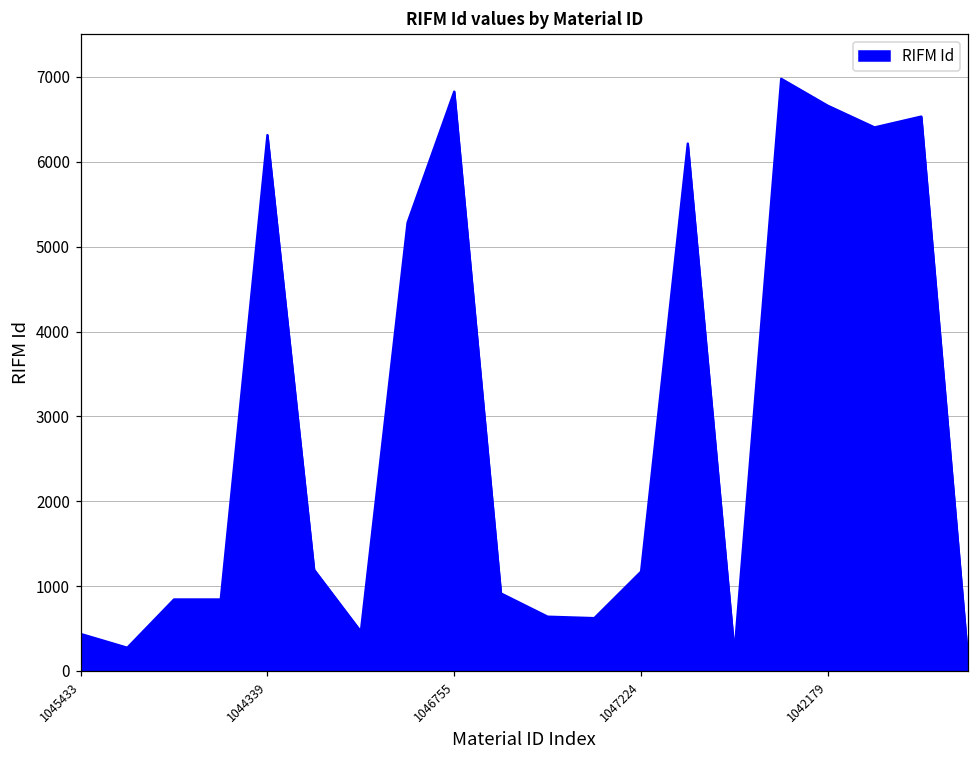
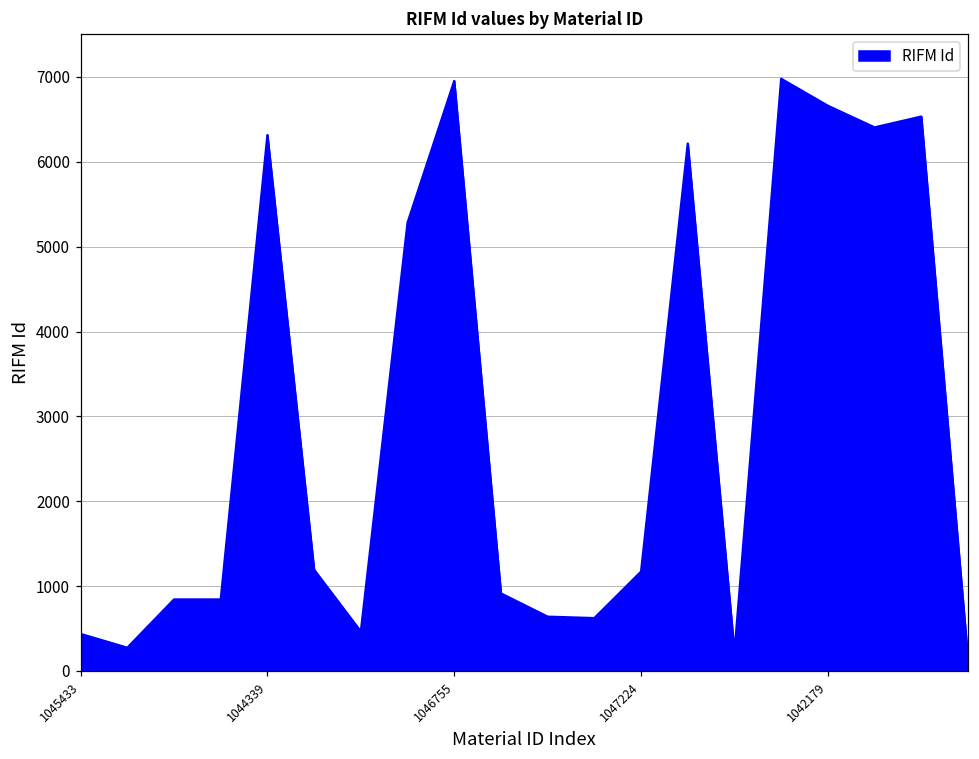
1046755: 6800 -> 7000
